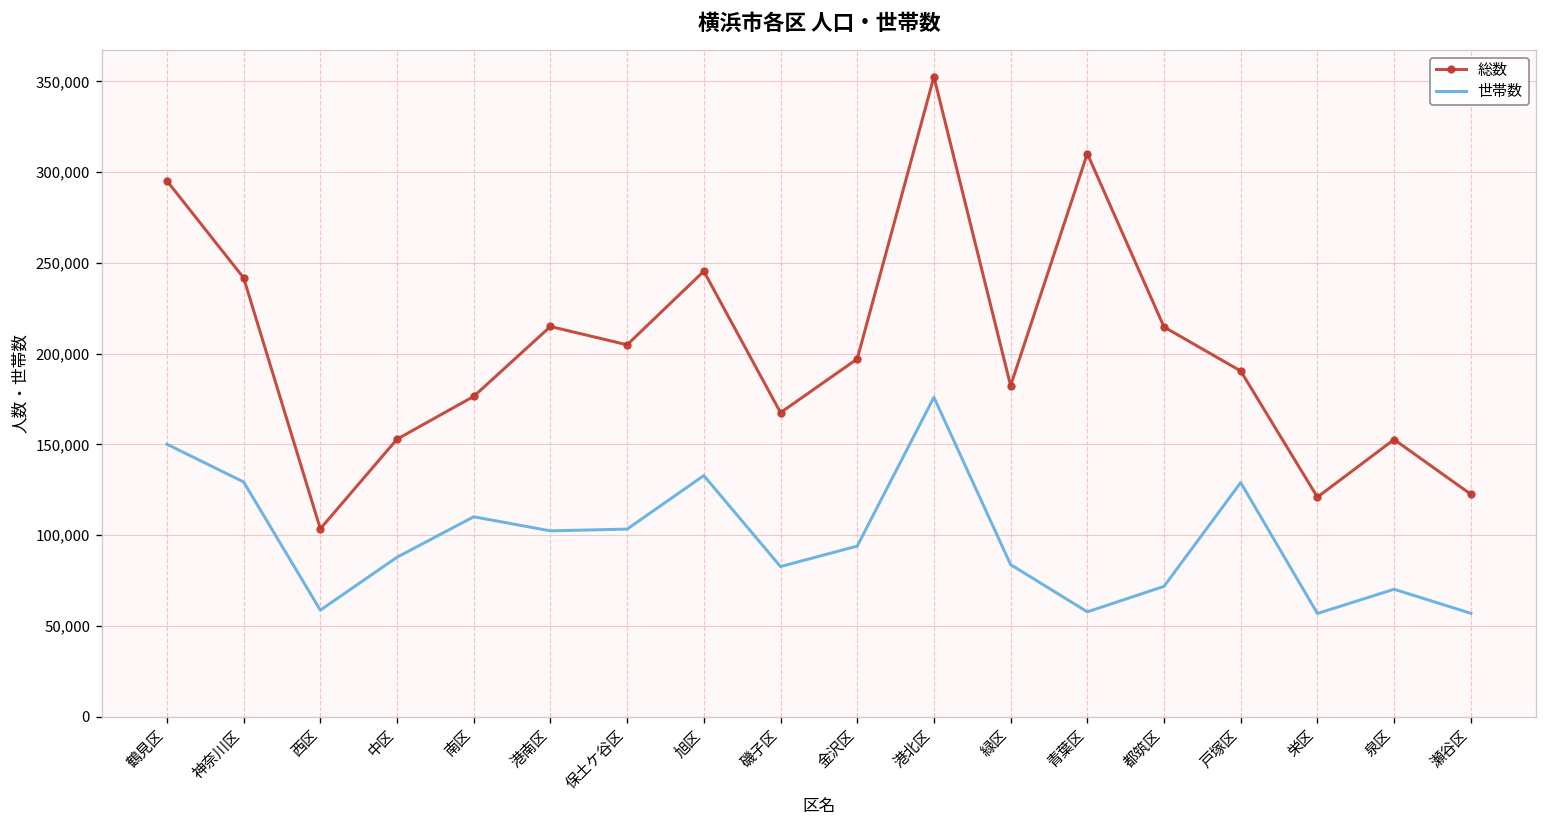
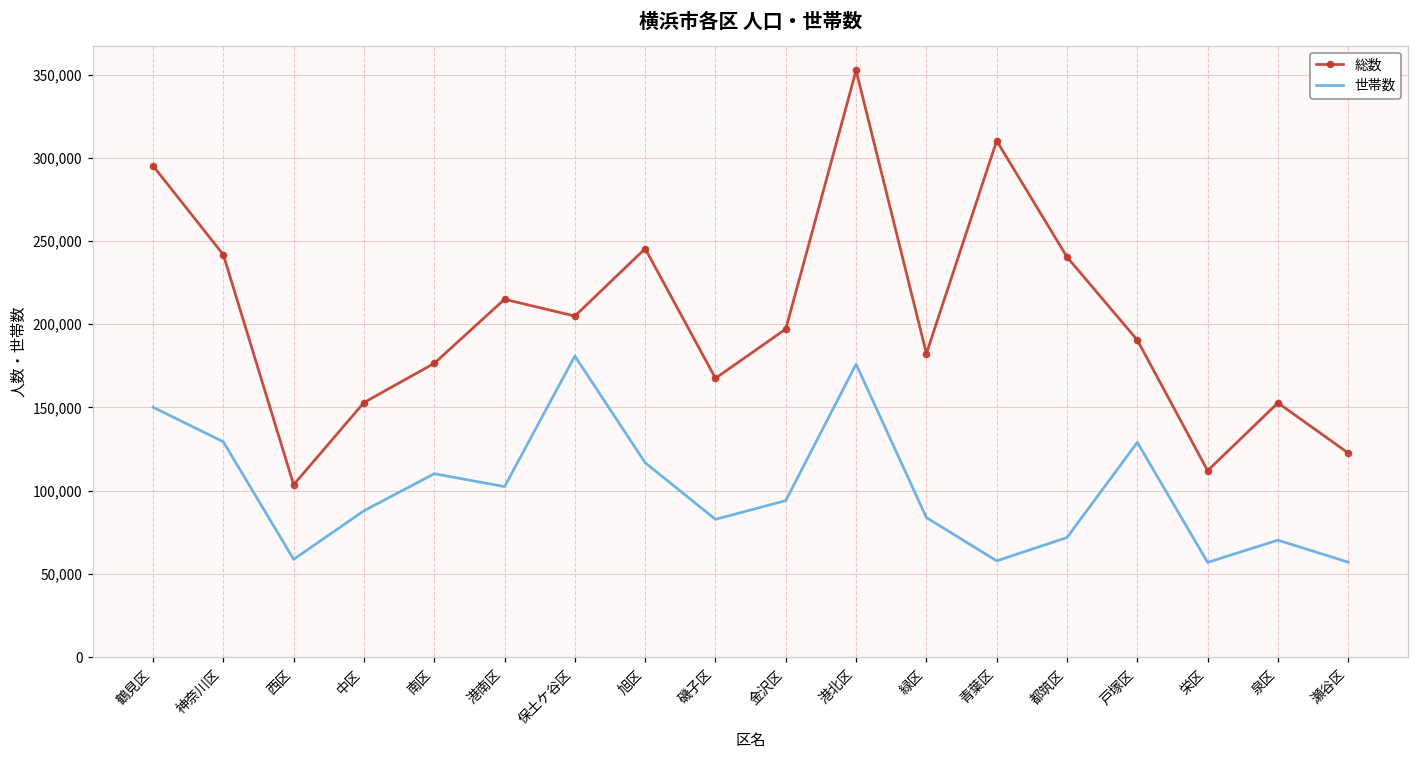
世帯数, 保土ケ谷区: 103,000 -> 181,000
世帯数, 旭区: 133,000 -> 117,000
総数, 都筑区: 215,000 -> 240,000
総数, 栄区: 121,000 -> 112,000
